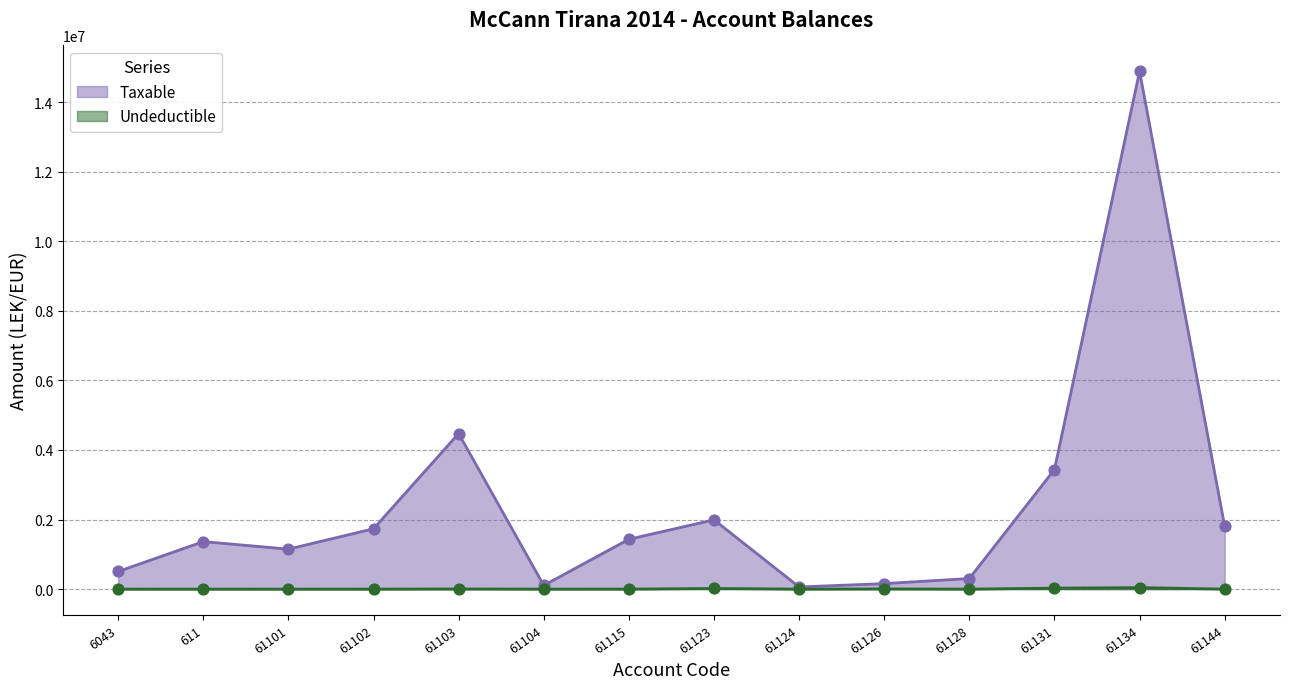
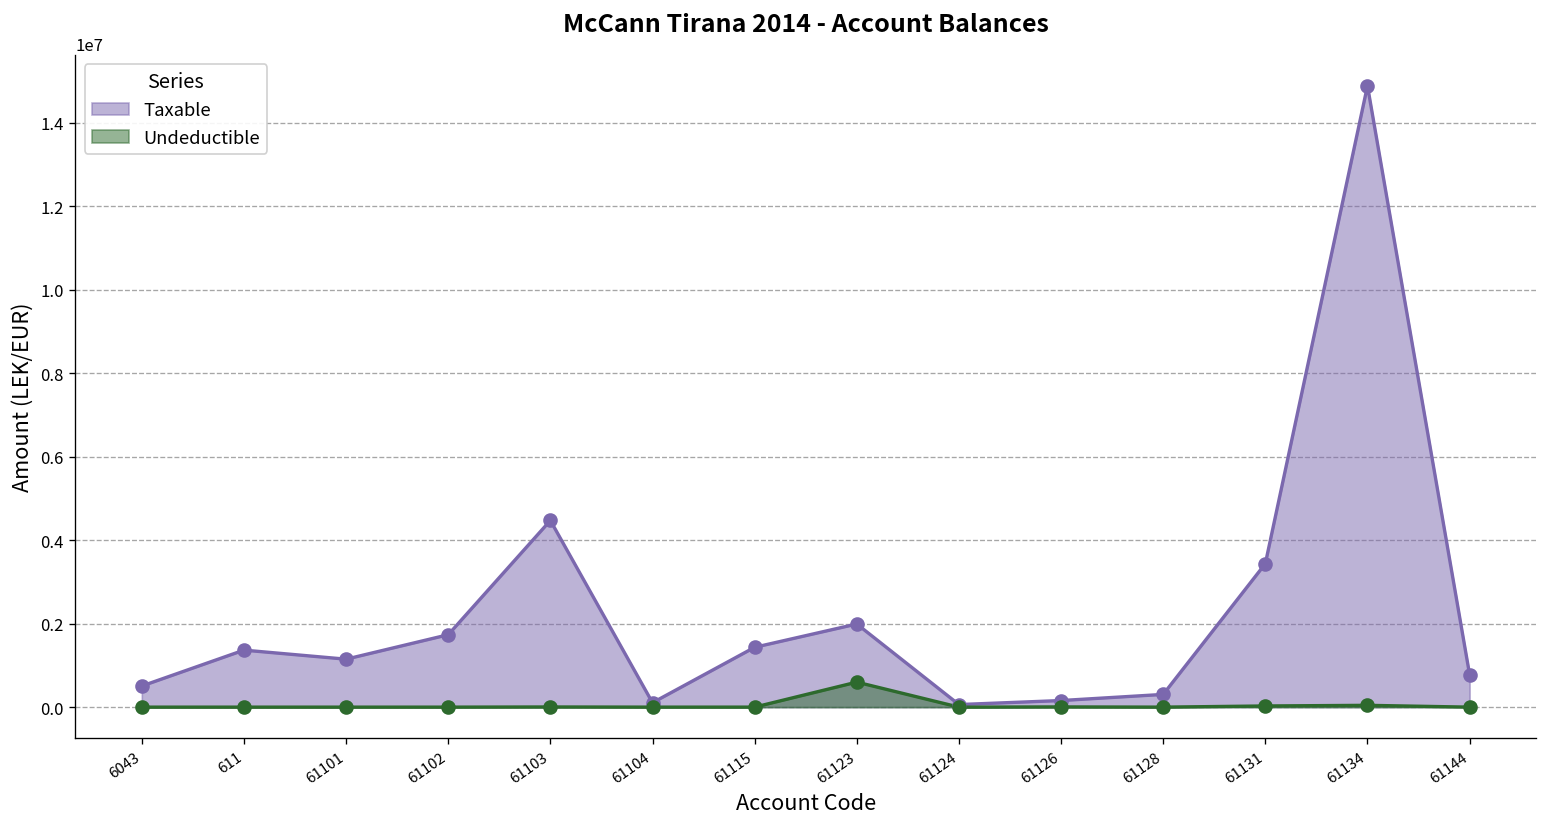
Undeductible, 61123: 0 -> 600000
Taxable, 61144: 1800000 -> 800000
